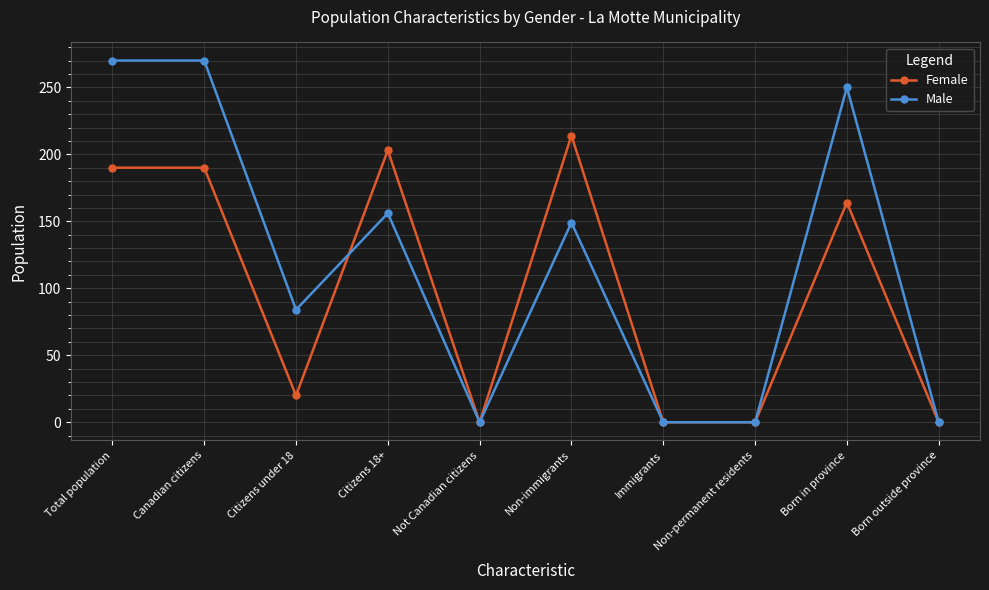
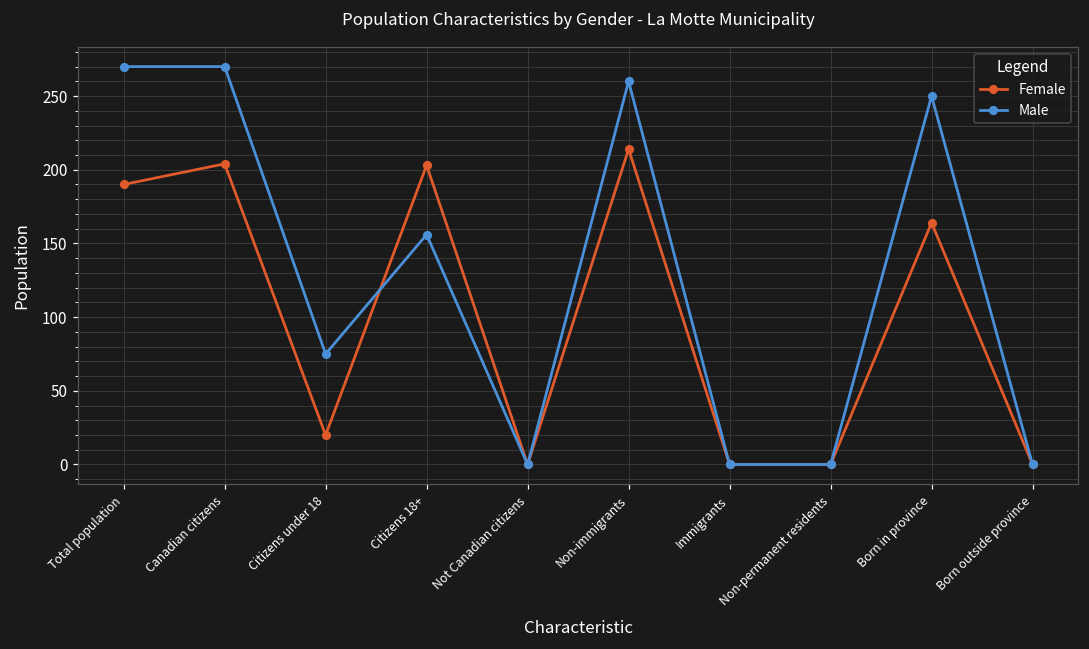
Female, Canadian citizens: 190 -> 204
Male, Citizens under 18: 84 -> 75
Male, Non-immigrants: 149 -> 260
